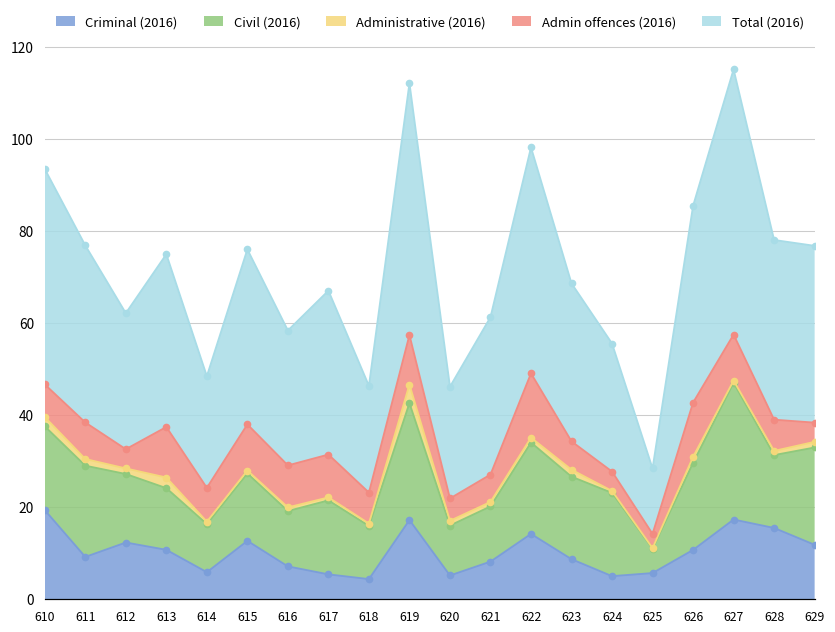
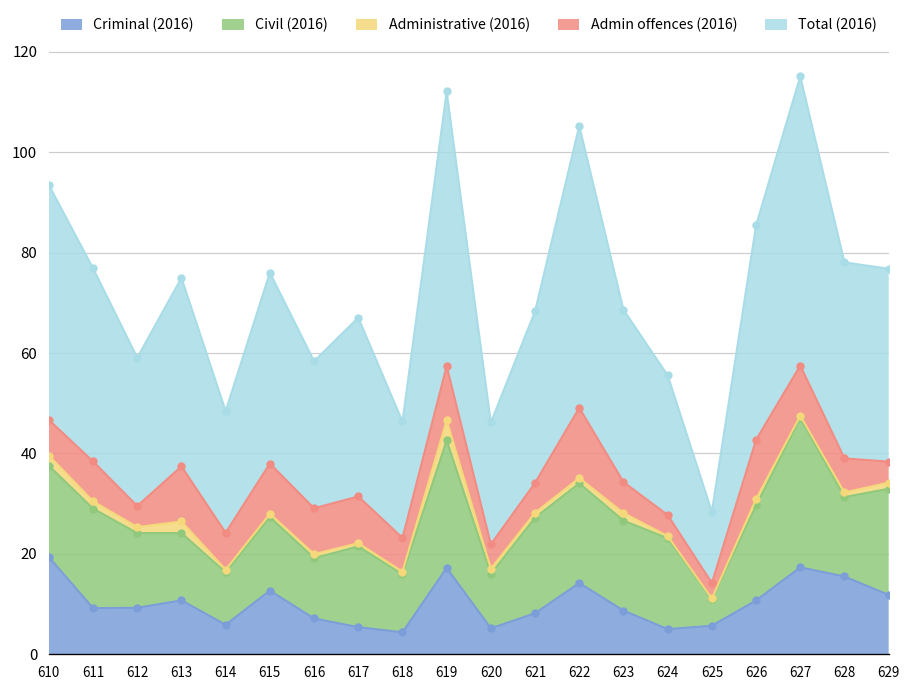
Criminal (2016), 612: 12 -> 9
Civil (2016), 621: 12 -> 19
Total (2016), 622: 49 -> 56
